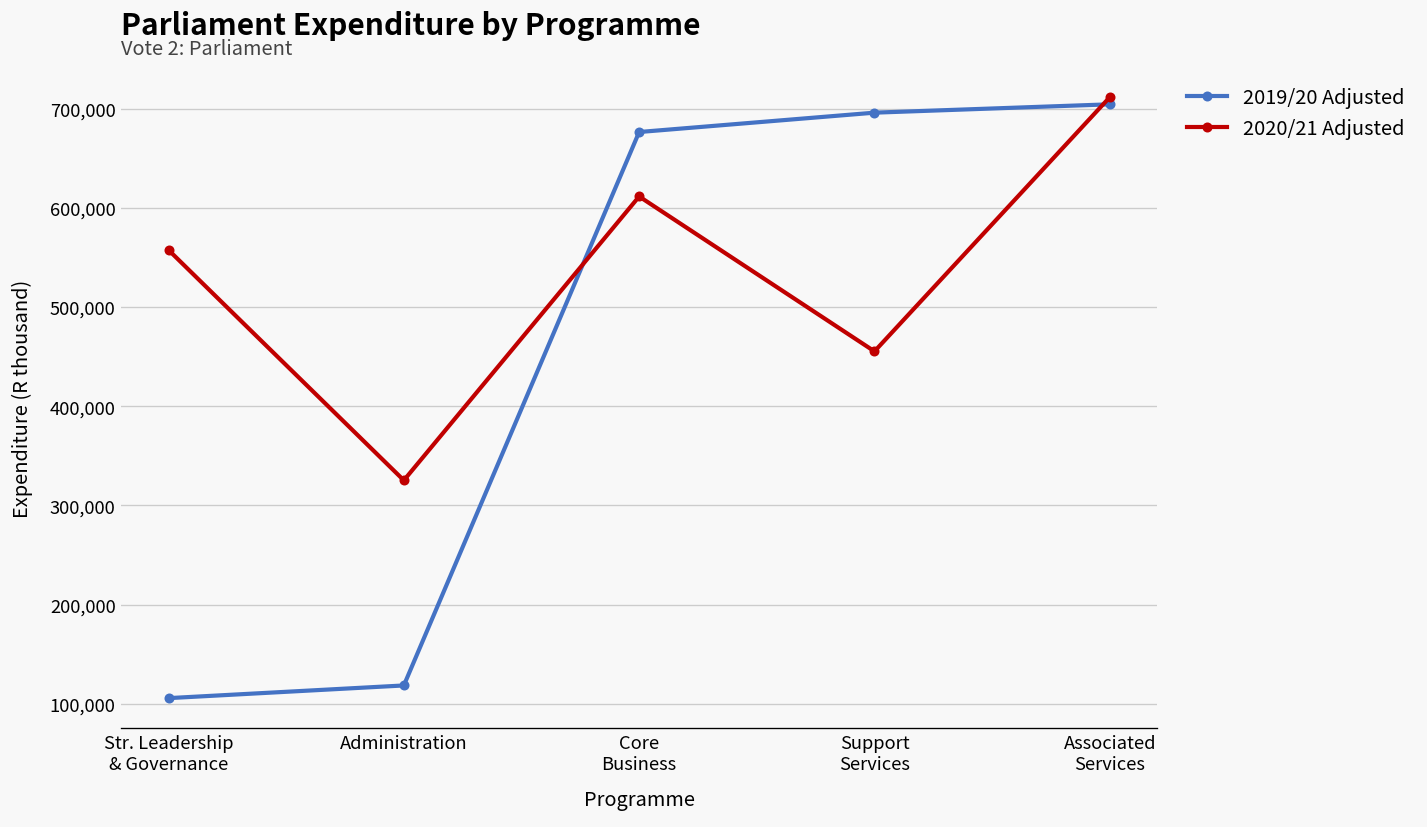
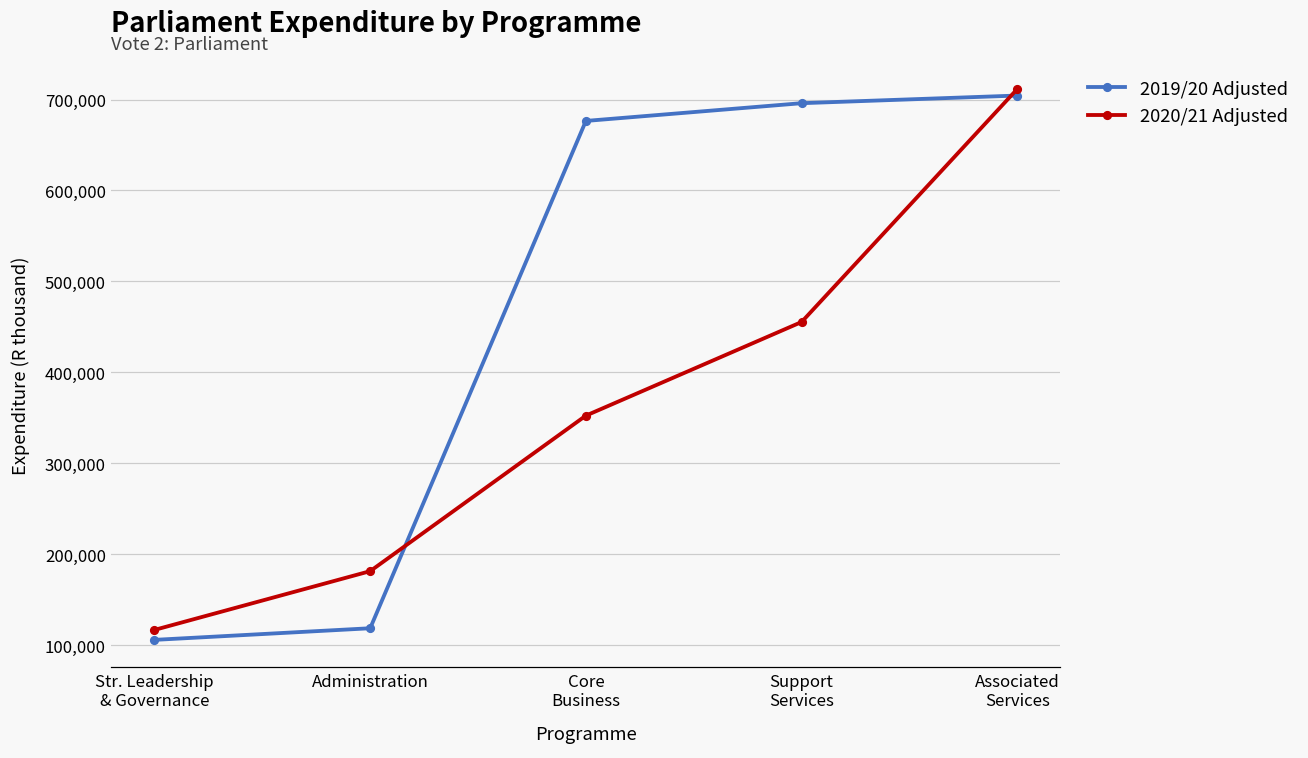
2020/21 Adjusted, Str. Leadership & Governance: 560,000 -> 120,000
2020/21 Adjusted, Administration: 330,000 -> 180,000
2020/21 Adjusted, Core Business: 610,000 -> 350,000
